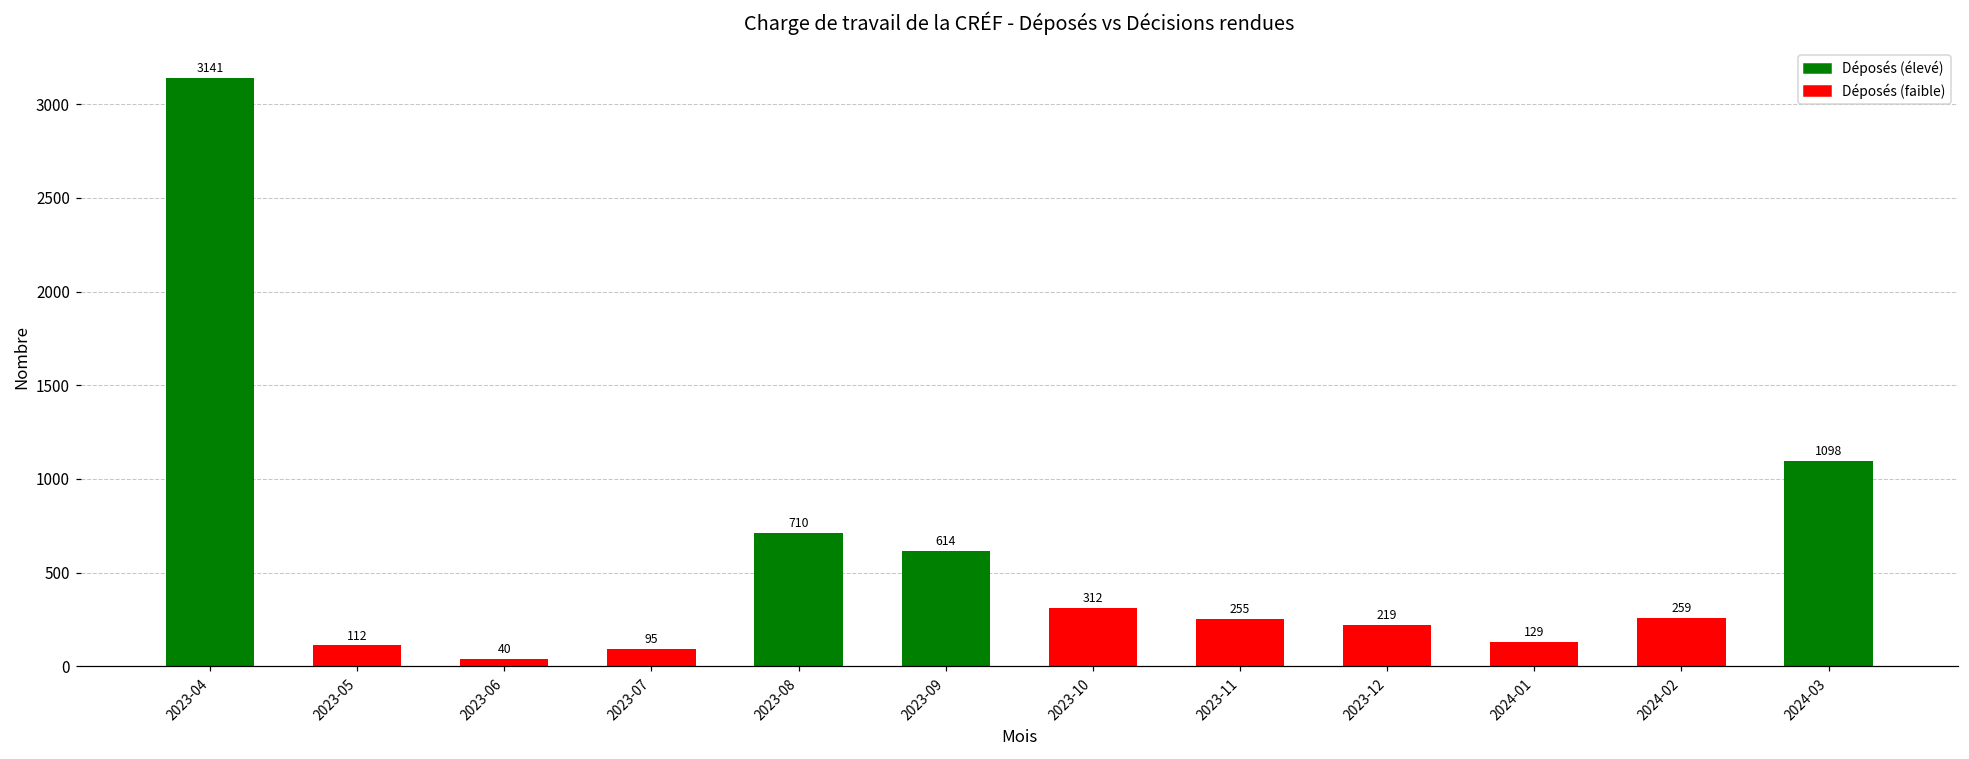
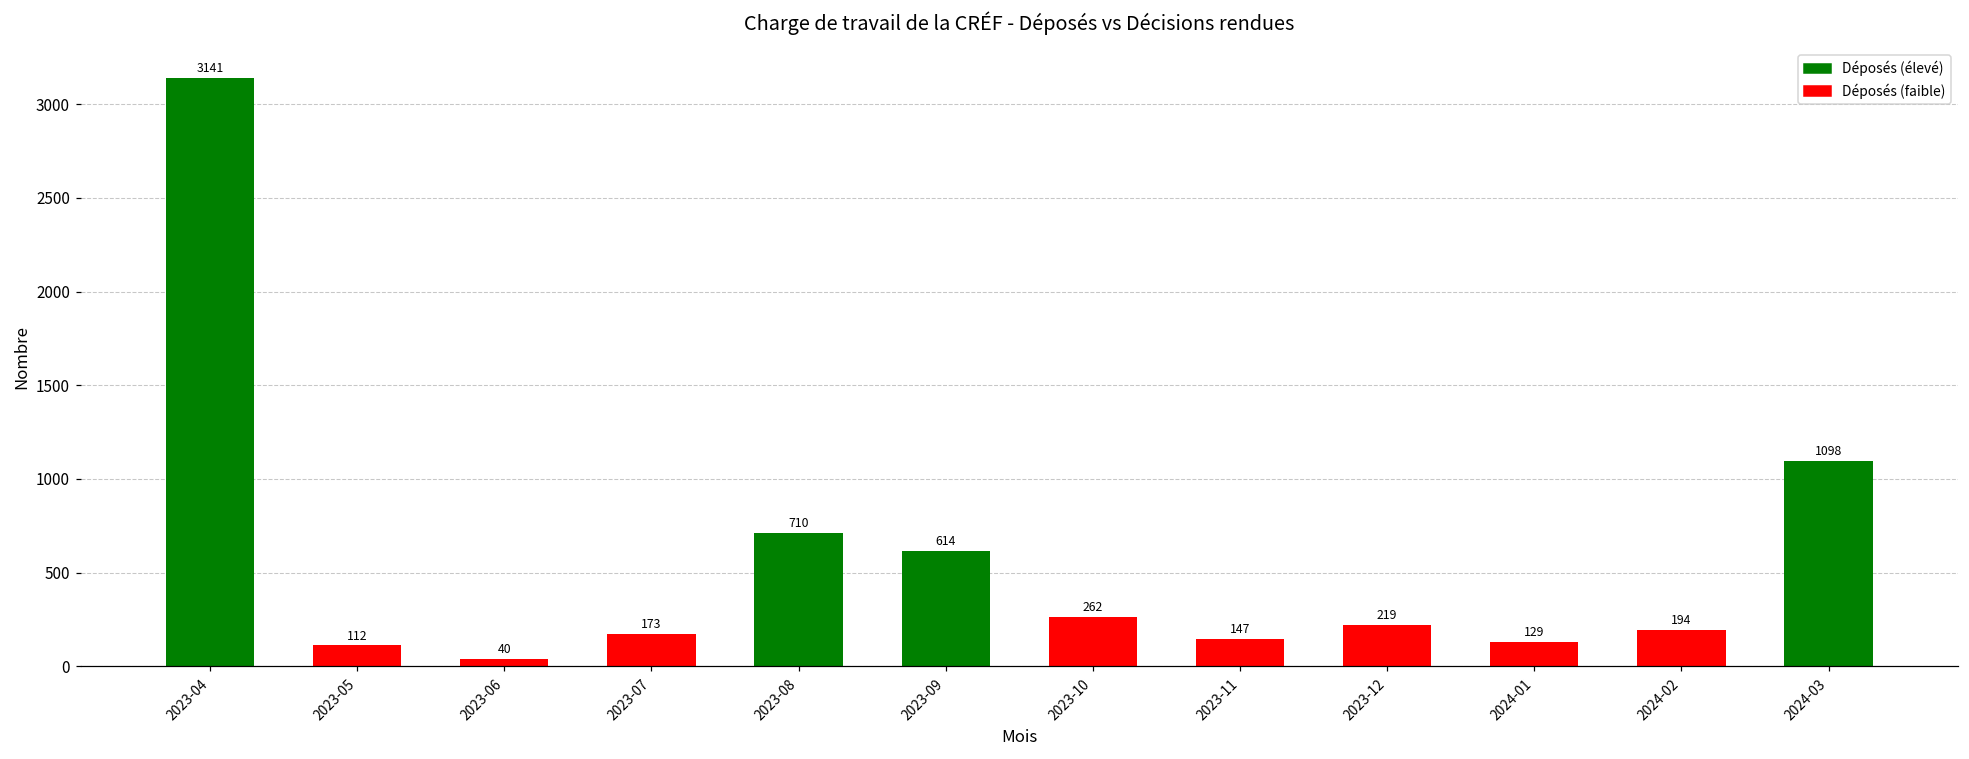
2023-07: 95 -> 173
2023-10: 312 -> 262
2023-11: 255 -> 147
2024-02: 259 -> 194
